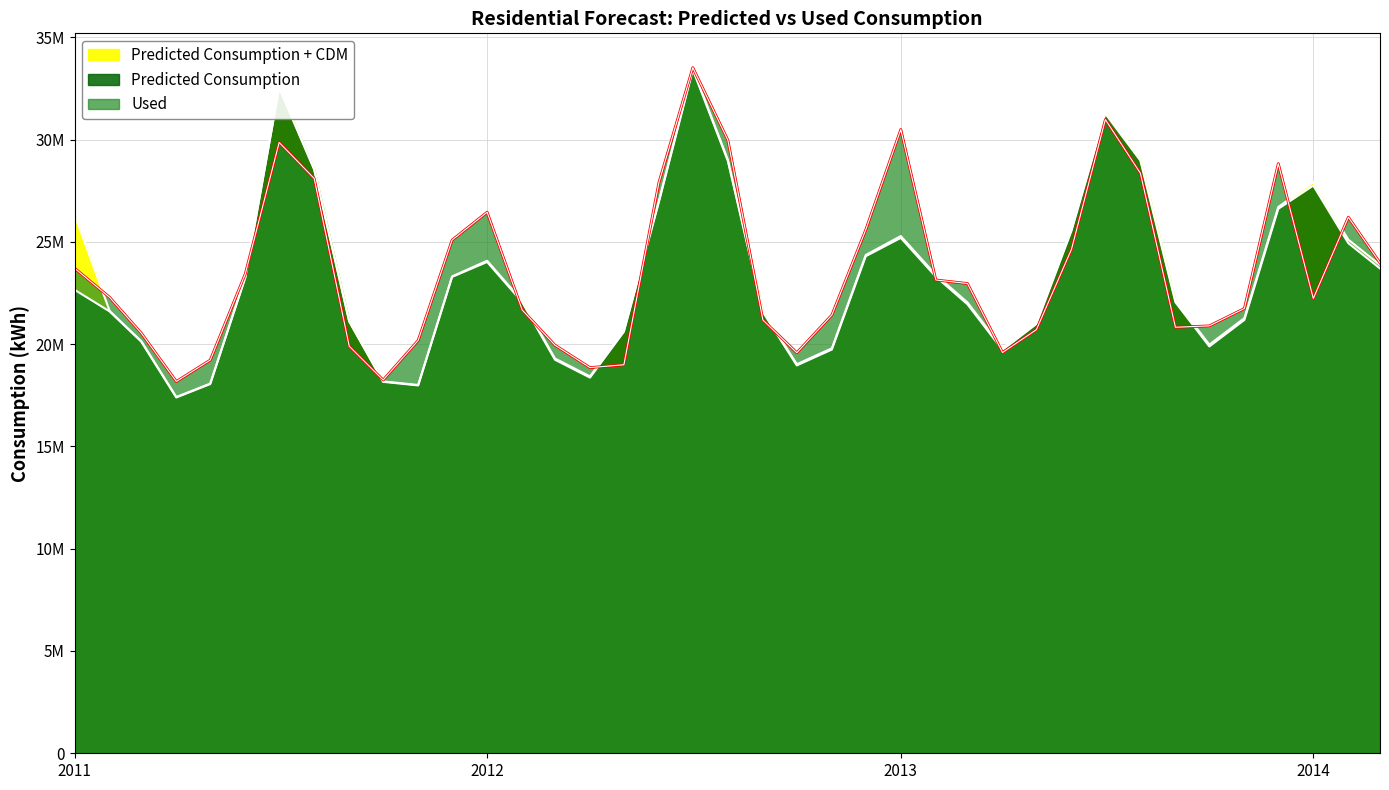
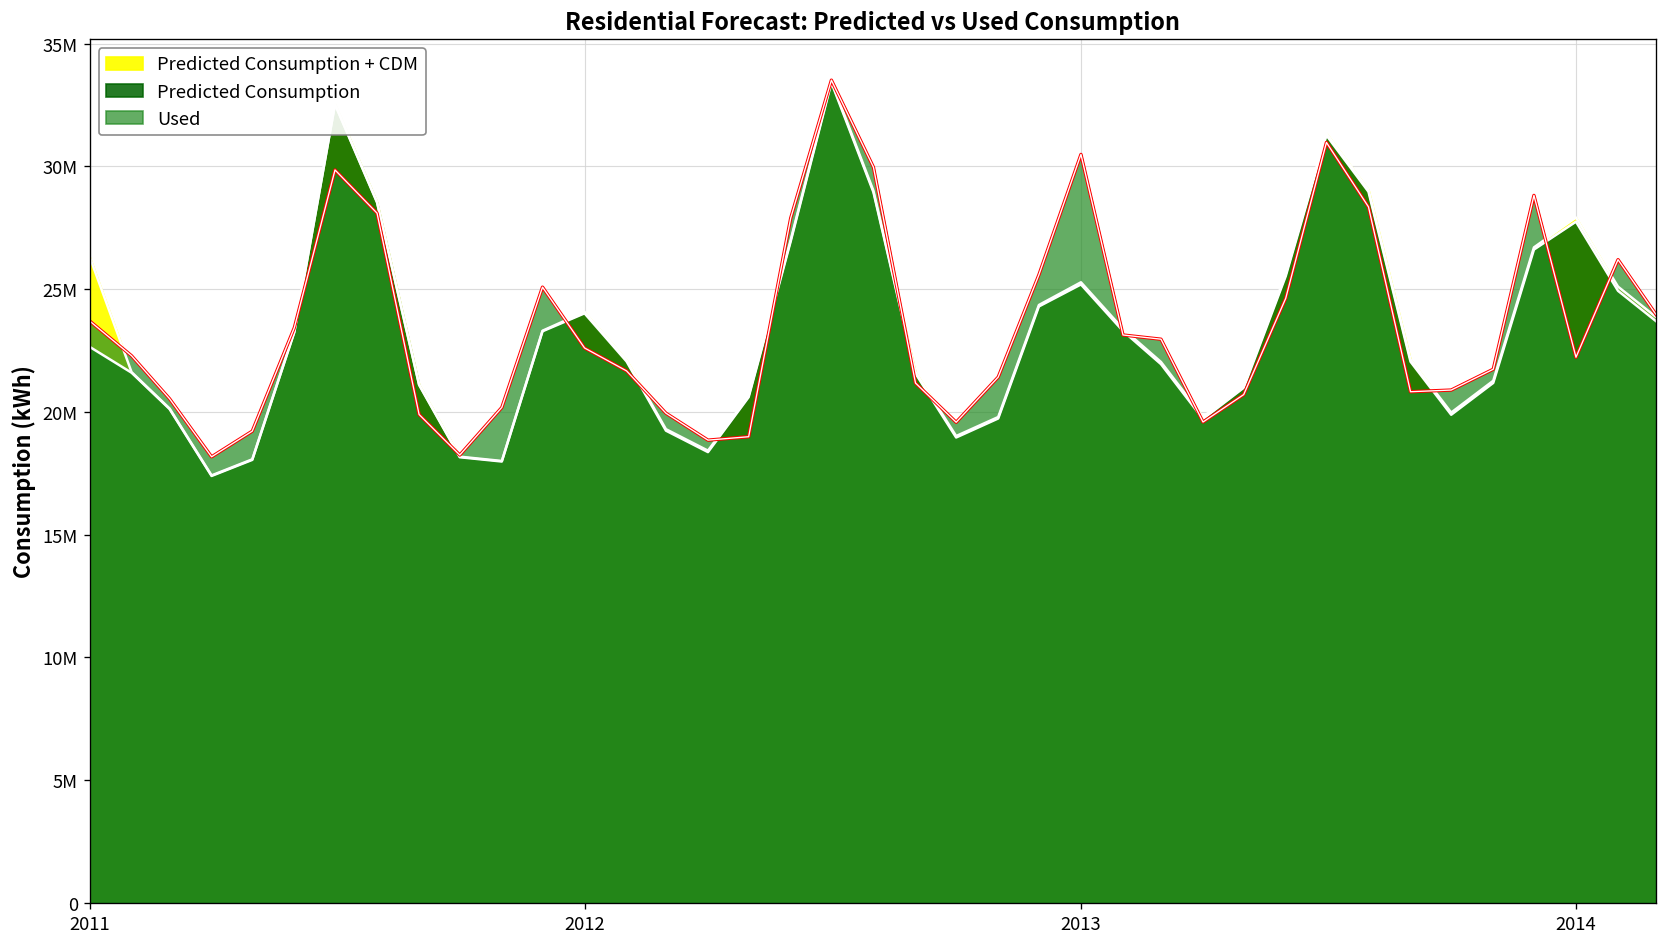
Used, 2012: 26400000 -> 22600000
